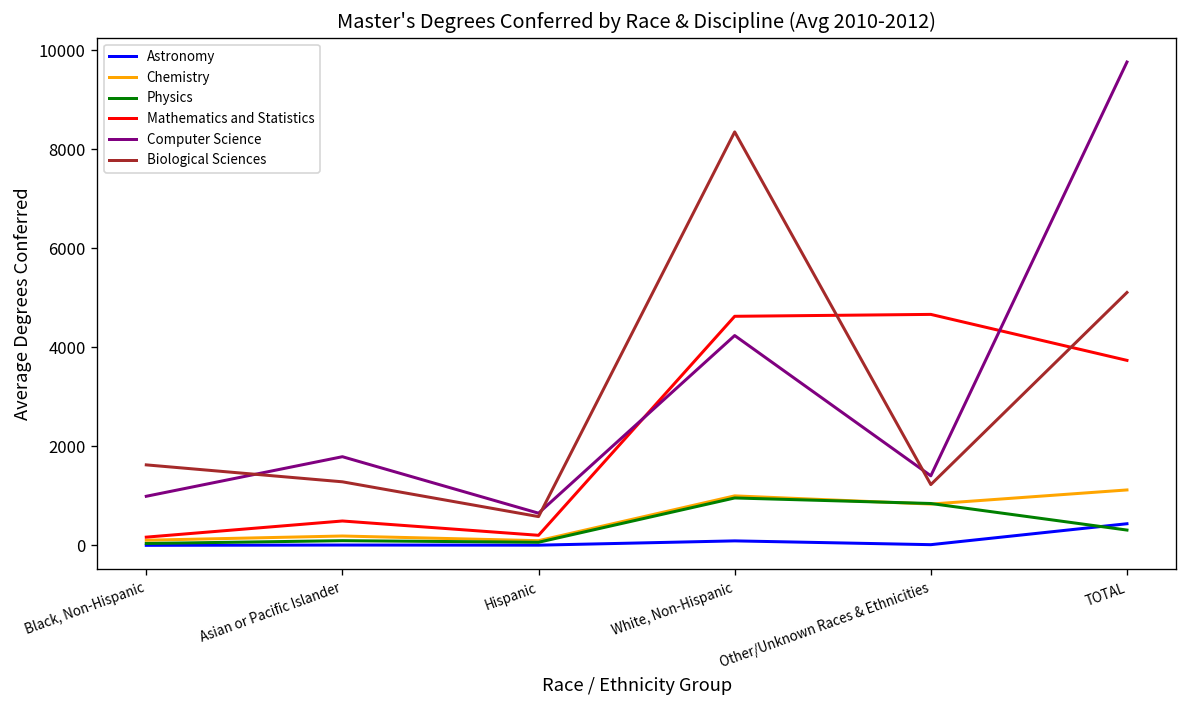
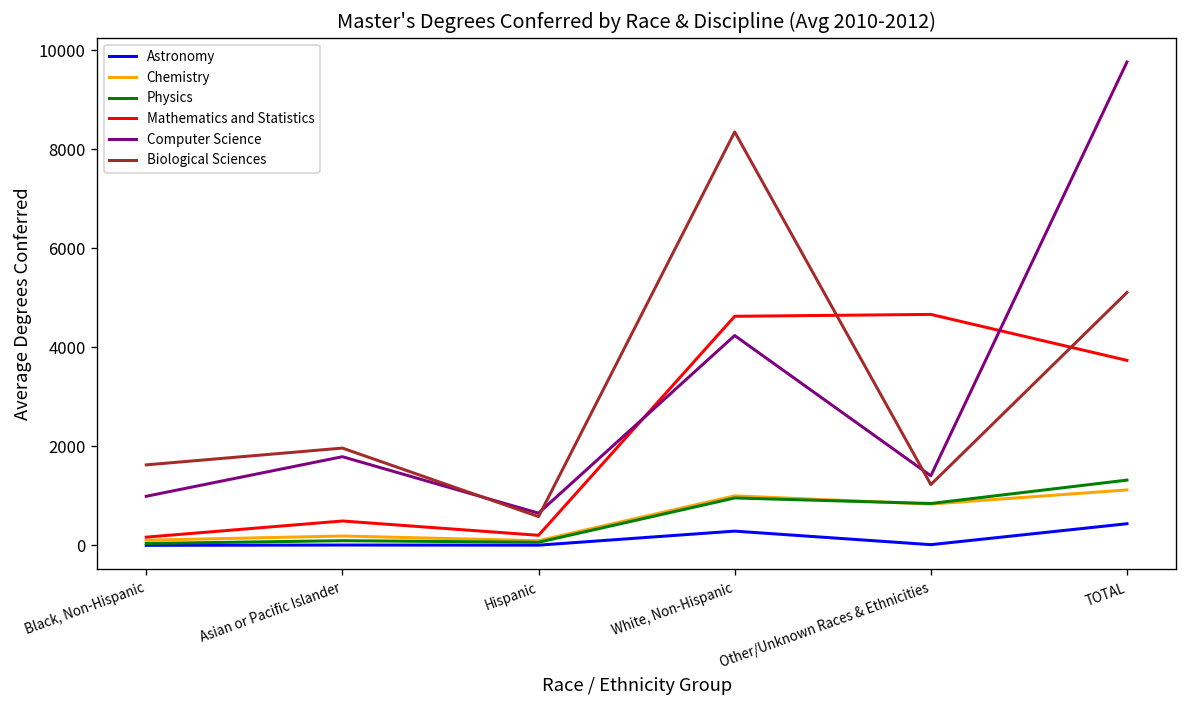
Biological Sciences, Asian or Pacific Islander: 1300 -> 2000
Astronomy, White, Non-Hispanic: 100 -> 300
Physics, TOTAL: 300 -> 1300
